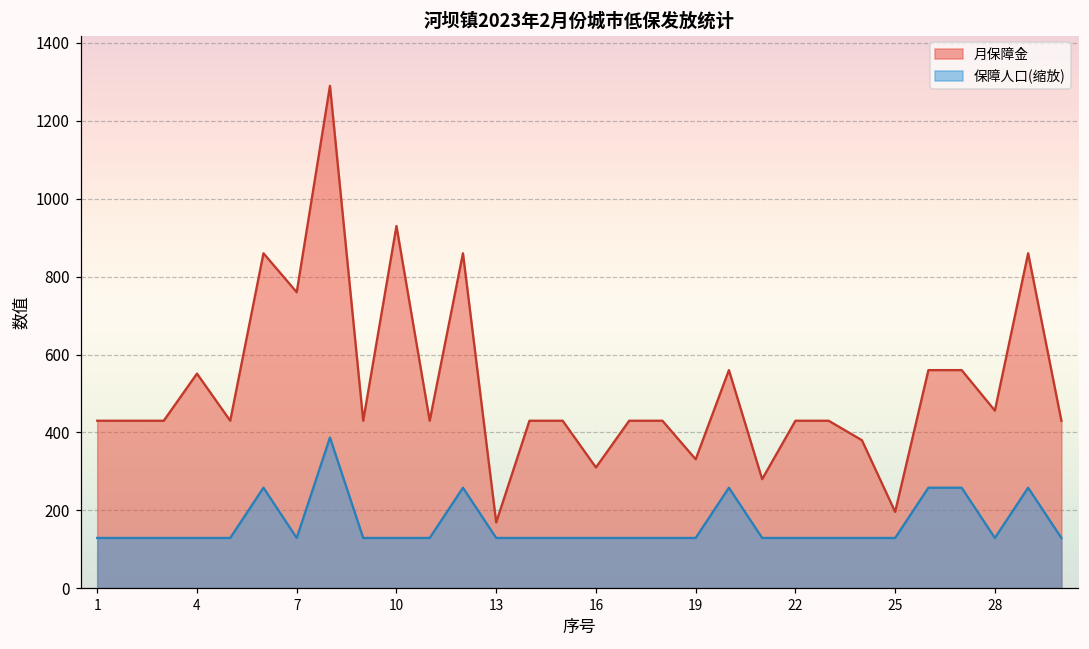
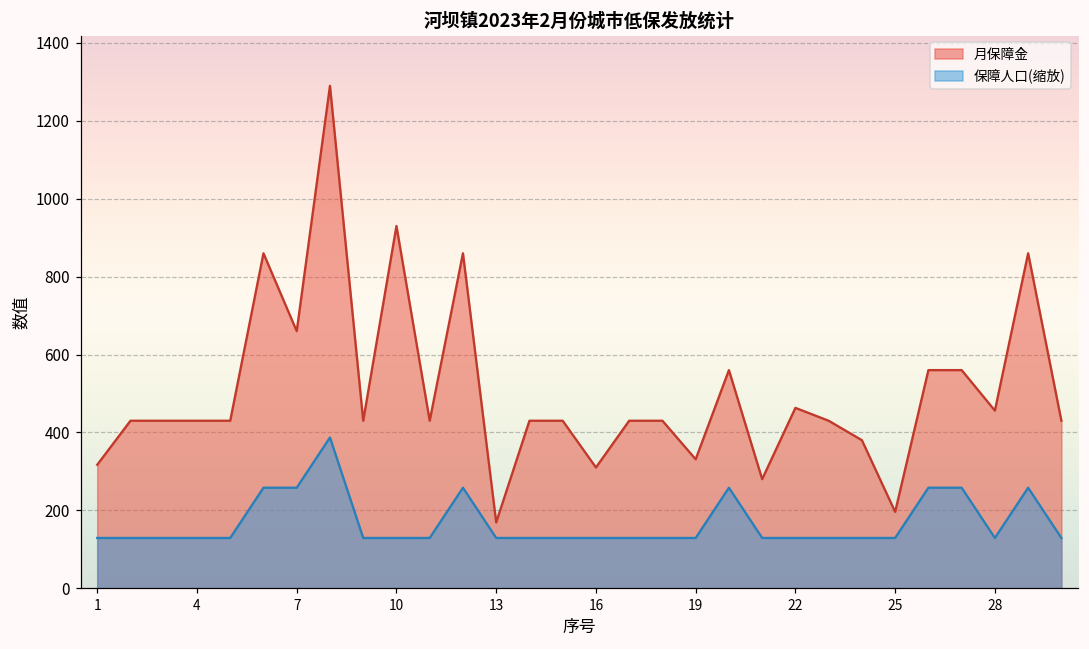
月保障金, 1: 430 -> 320
月保障金, 4: 550 -> 430
月保障金, 7: 760 -> 660
保障人口(缩放), 7: 130 -> 260
月保障金, 22: 430 -> 460
